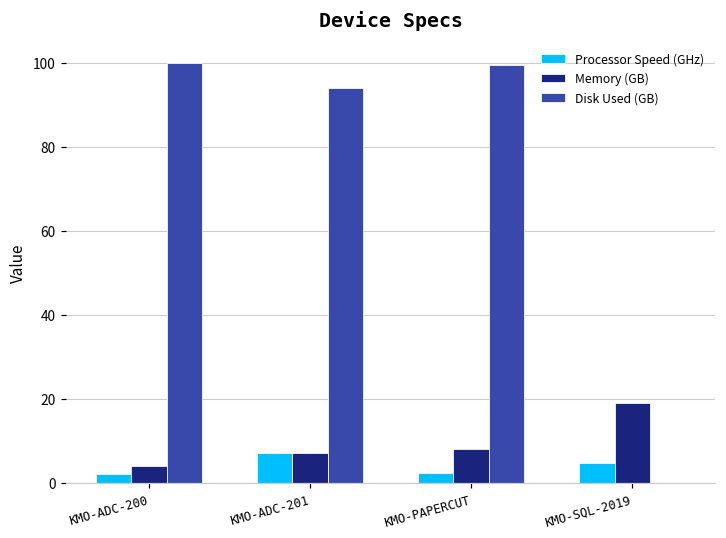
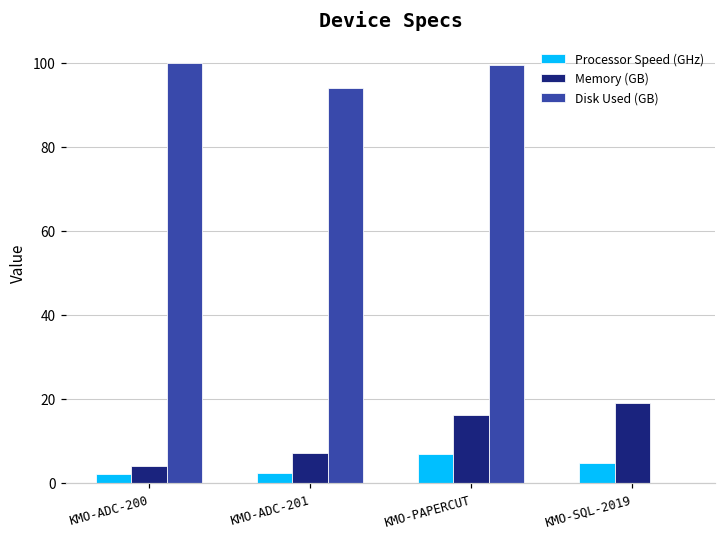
Processor Speed (GHz), KMO-ADC-201: 7 -> 2
Processor Speed (GHz), KMO-PAPERCUT: 2 -> 7
Memory (GB), KMO-PAPERCUT: 8 -> 16
